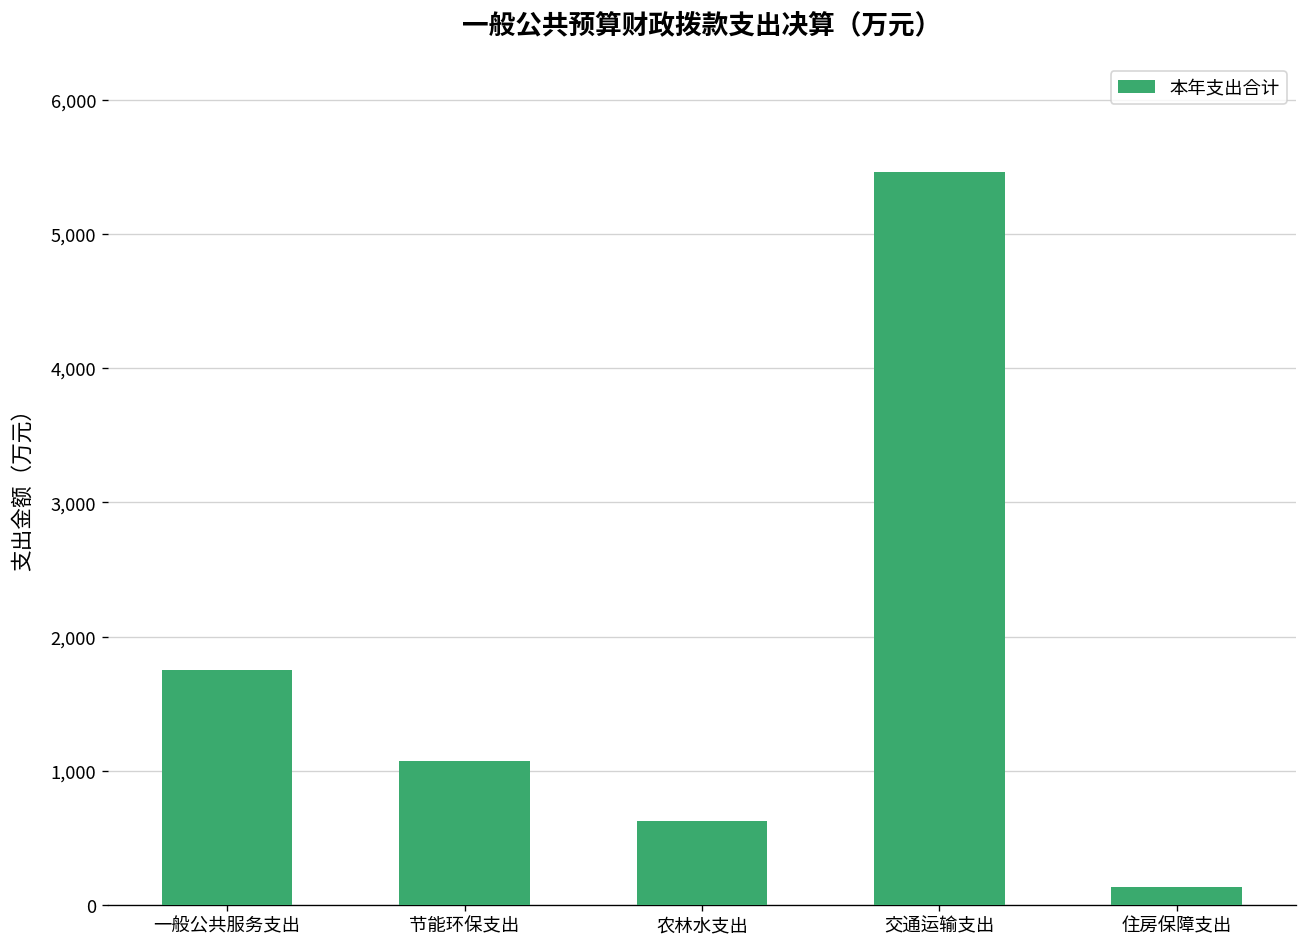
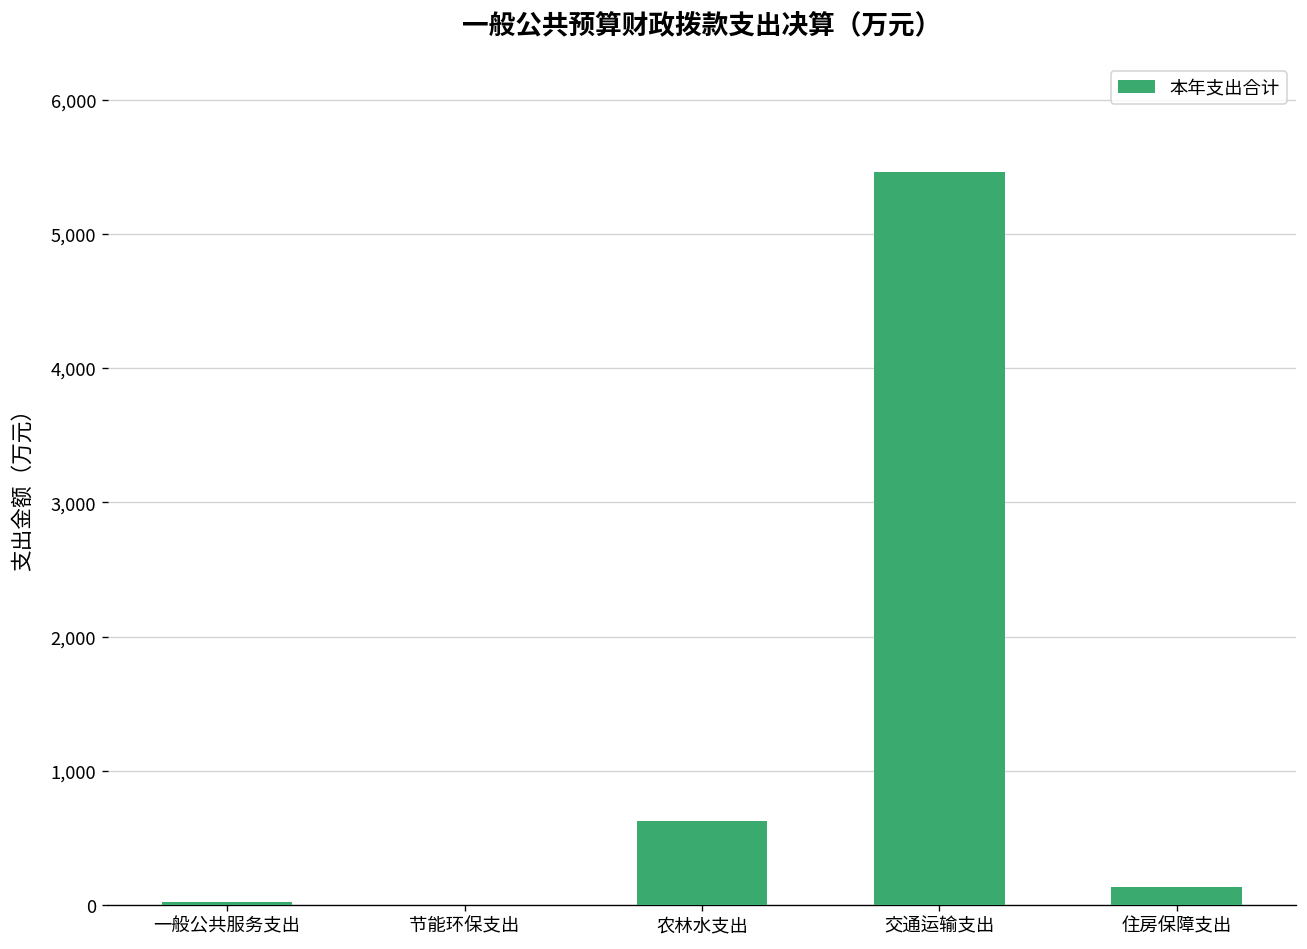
一般公共服务支出: 1,750 -> 20
节能环保支出: 1,070 -> 0
